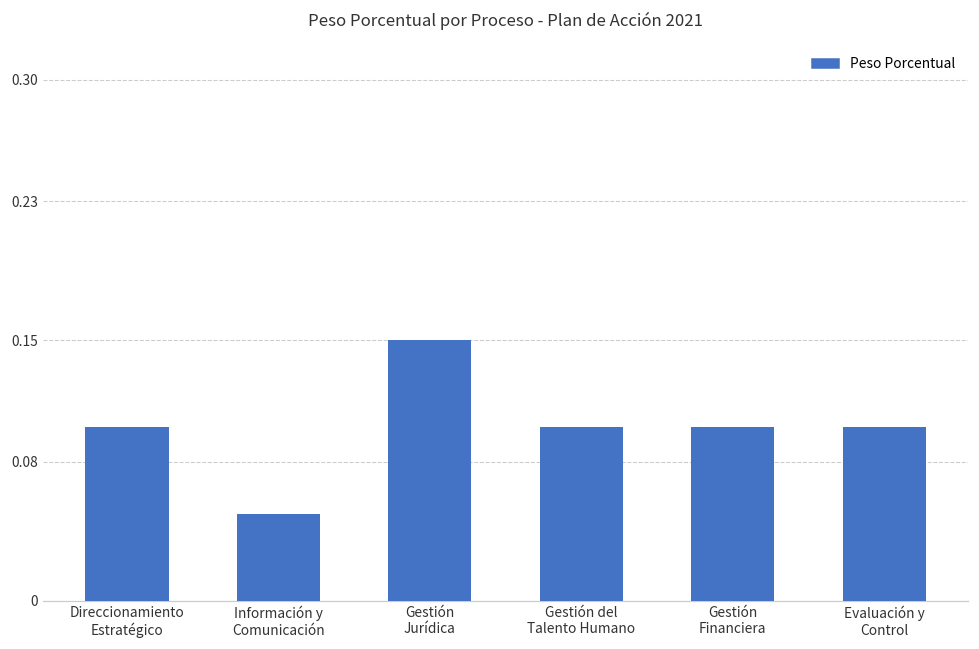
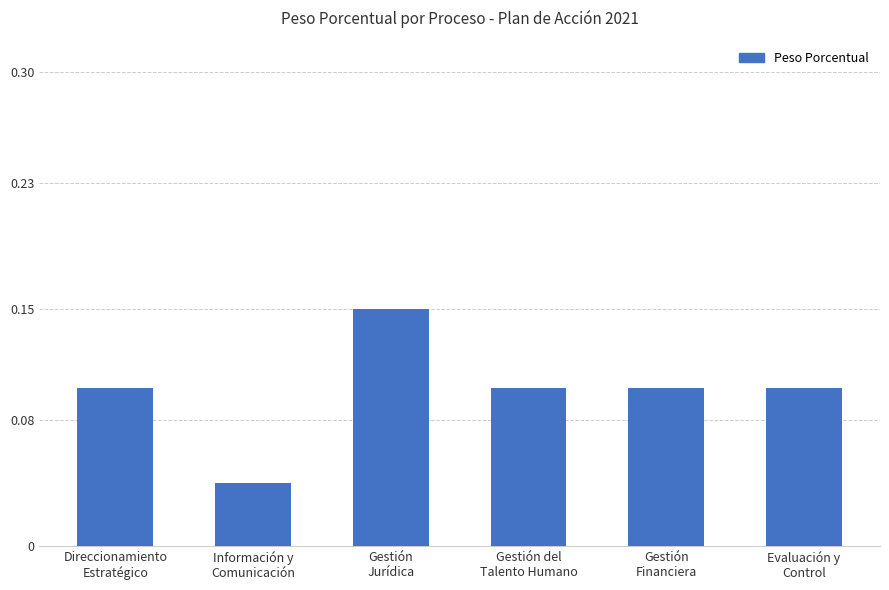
Información y Comunicación: 0.05 -> 0.04
